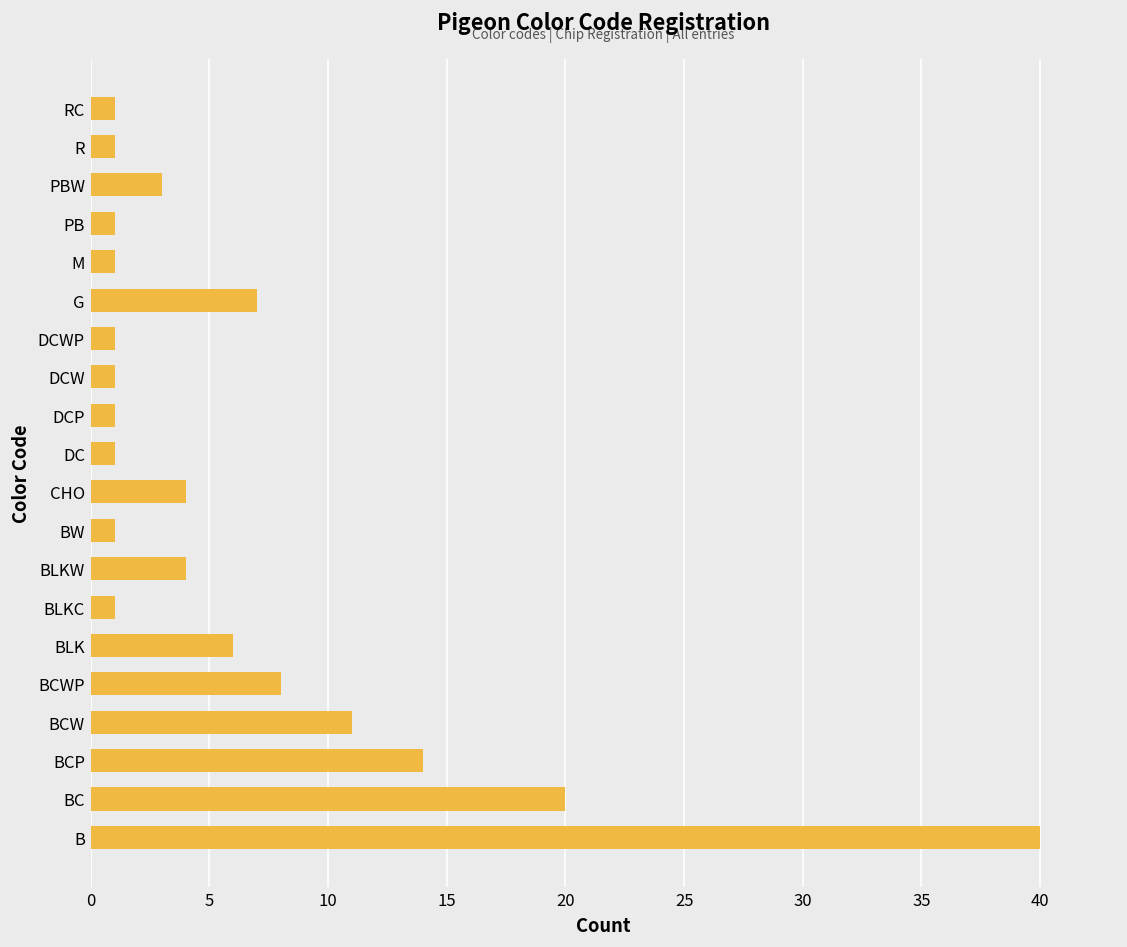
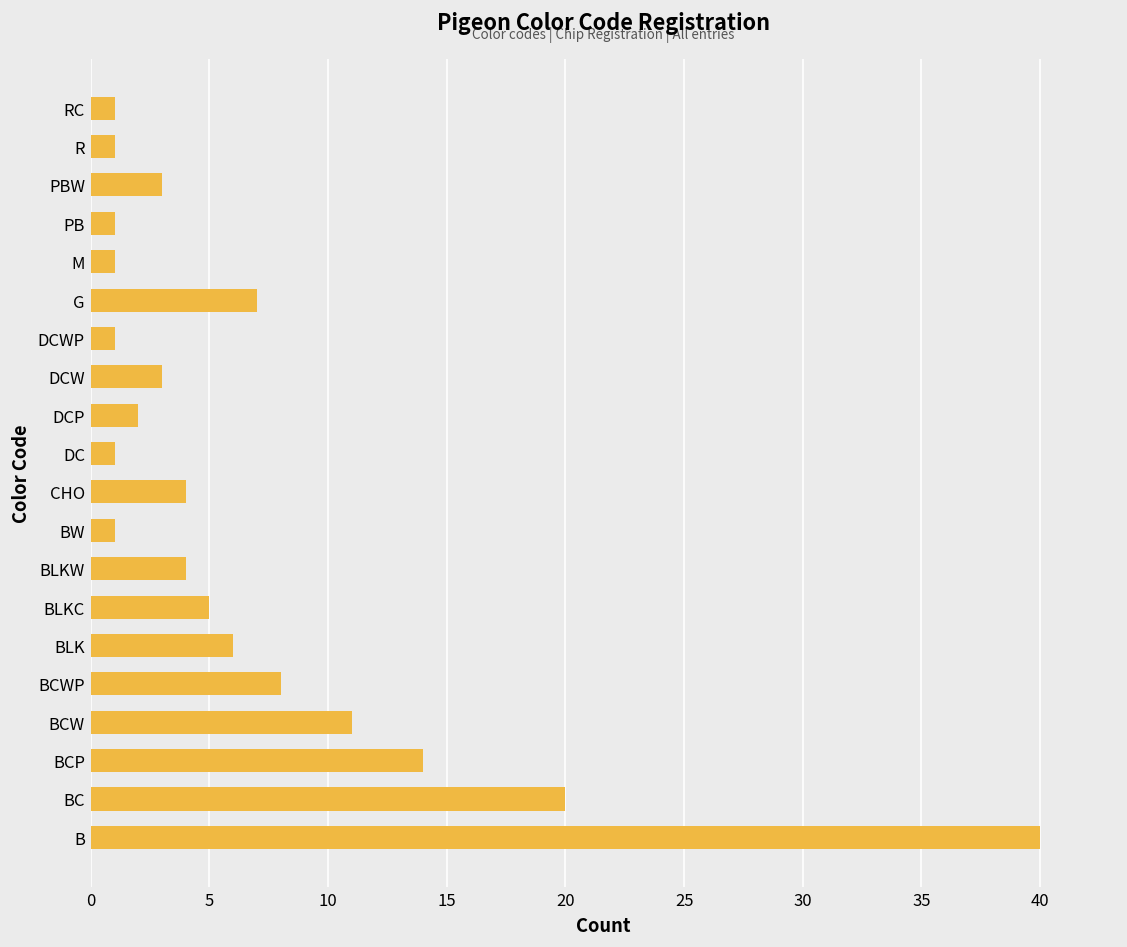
DCW: 1 -> 3
DCP: 1 -> 2
BLKC: 1 -> 5
